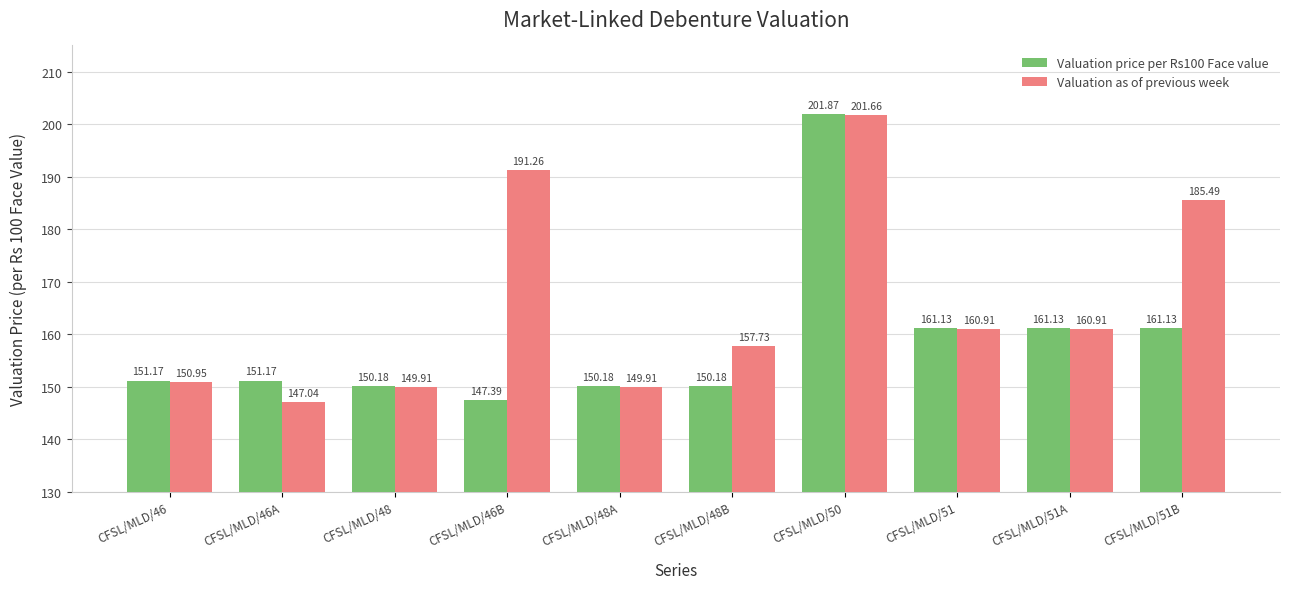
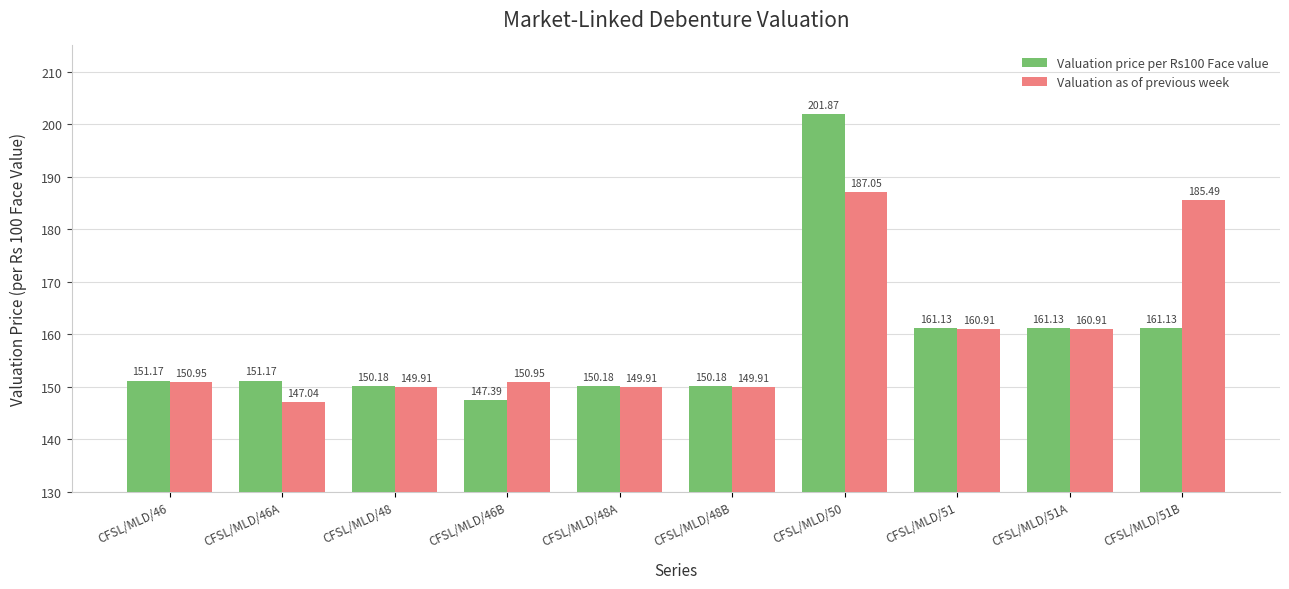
Valuation as of previous week, CFSL/MLD/46B: 191.26 -> 150.95
Valuation as of previous week, CFSL/MLD/48B: 157.73 -> 149.91
Valuation as of previous week, CFSL/MLD/50: 201.66 -> 187.05
